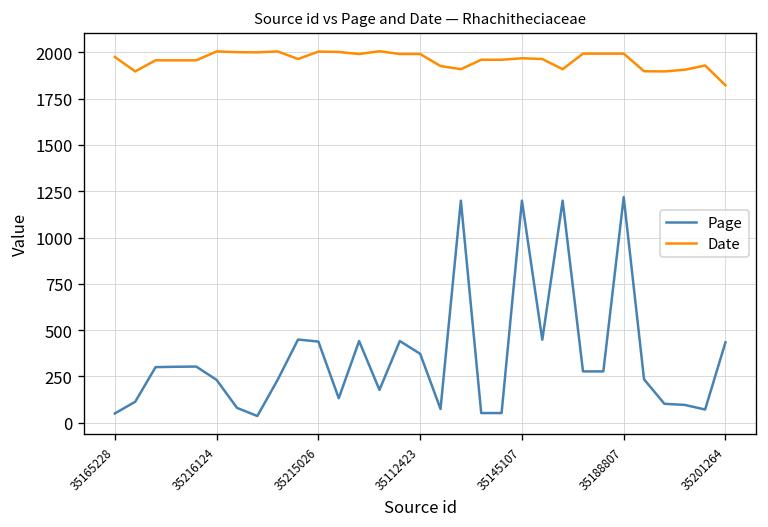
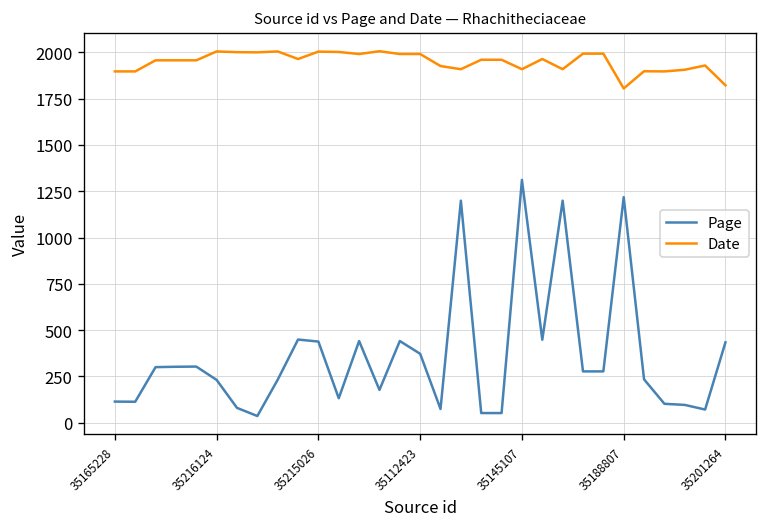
Page, 35165228: 50 -> 110
Date, 35165228: 1980 -> 1900
Page, 35145107: 1200 -> 1310
Date, 35145107: 1970 -> 1910
Date, 35188807: 1990 -> 1810
